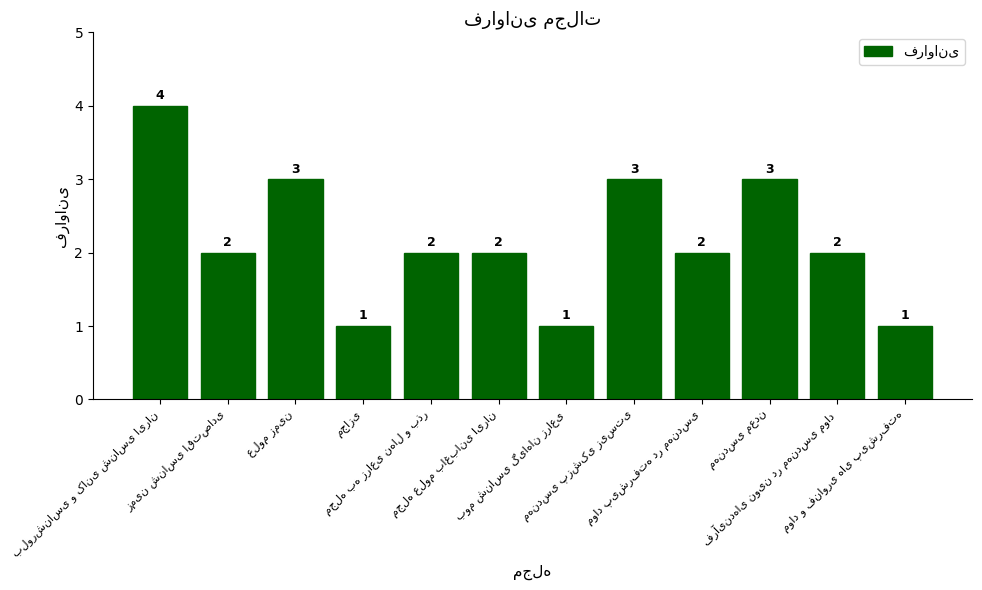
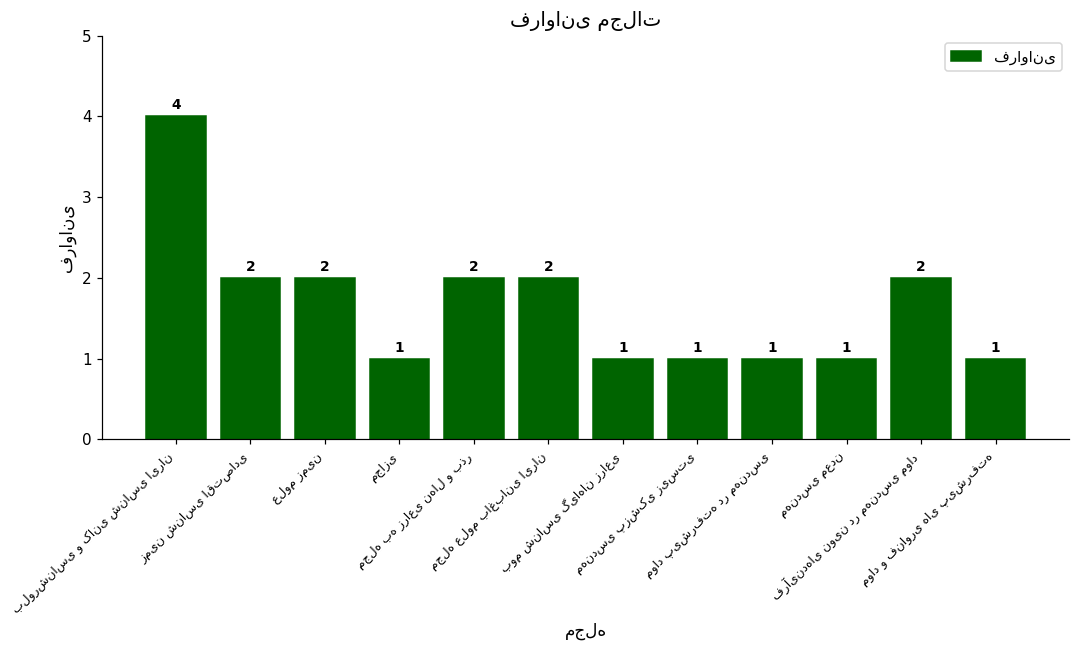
علوم زمین: 3 -> 2
مهندسی پزشکی زیستی: 3 -> 1
مواد پیشرفته در مهندسی: 2 -> 1
مهندسی معدن: 3 -> 1
